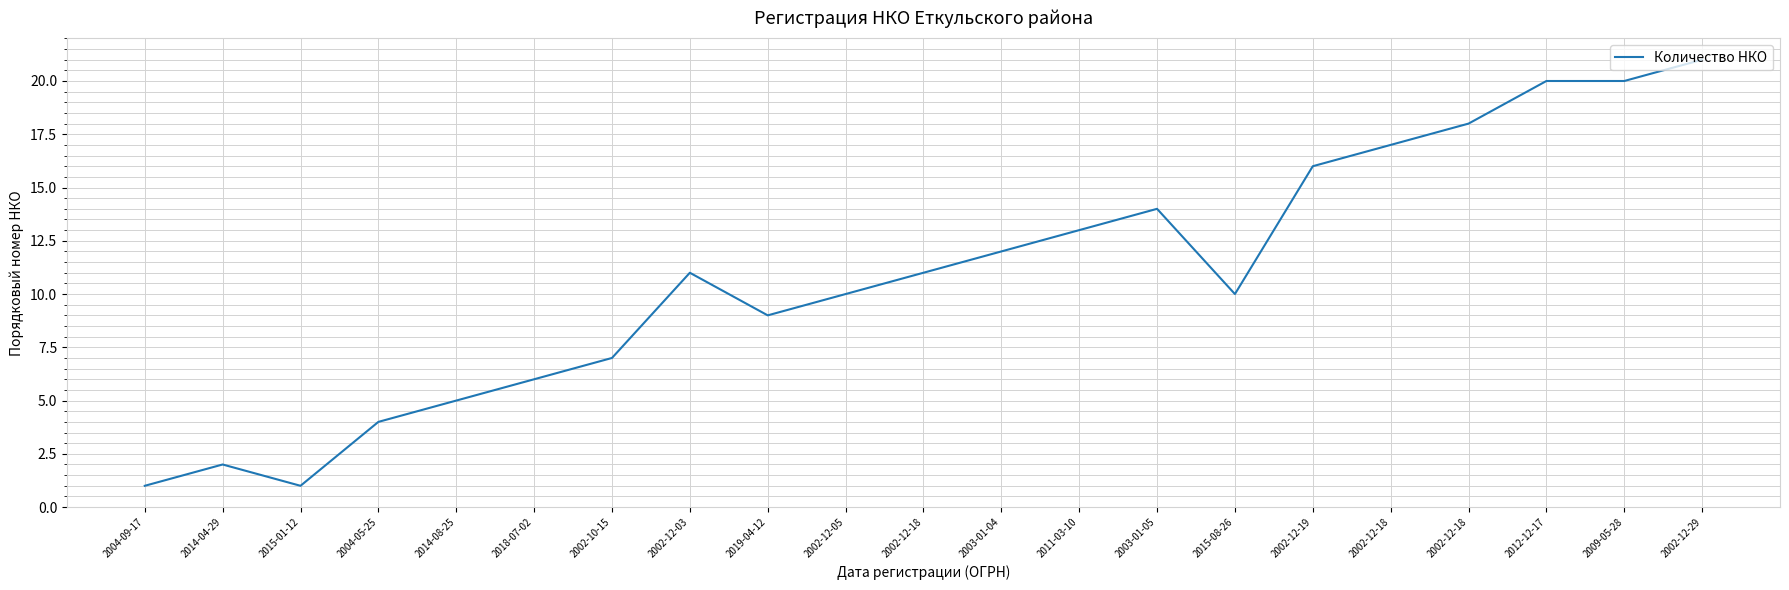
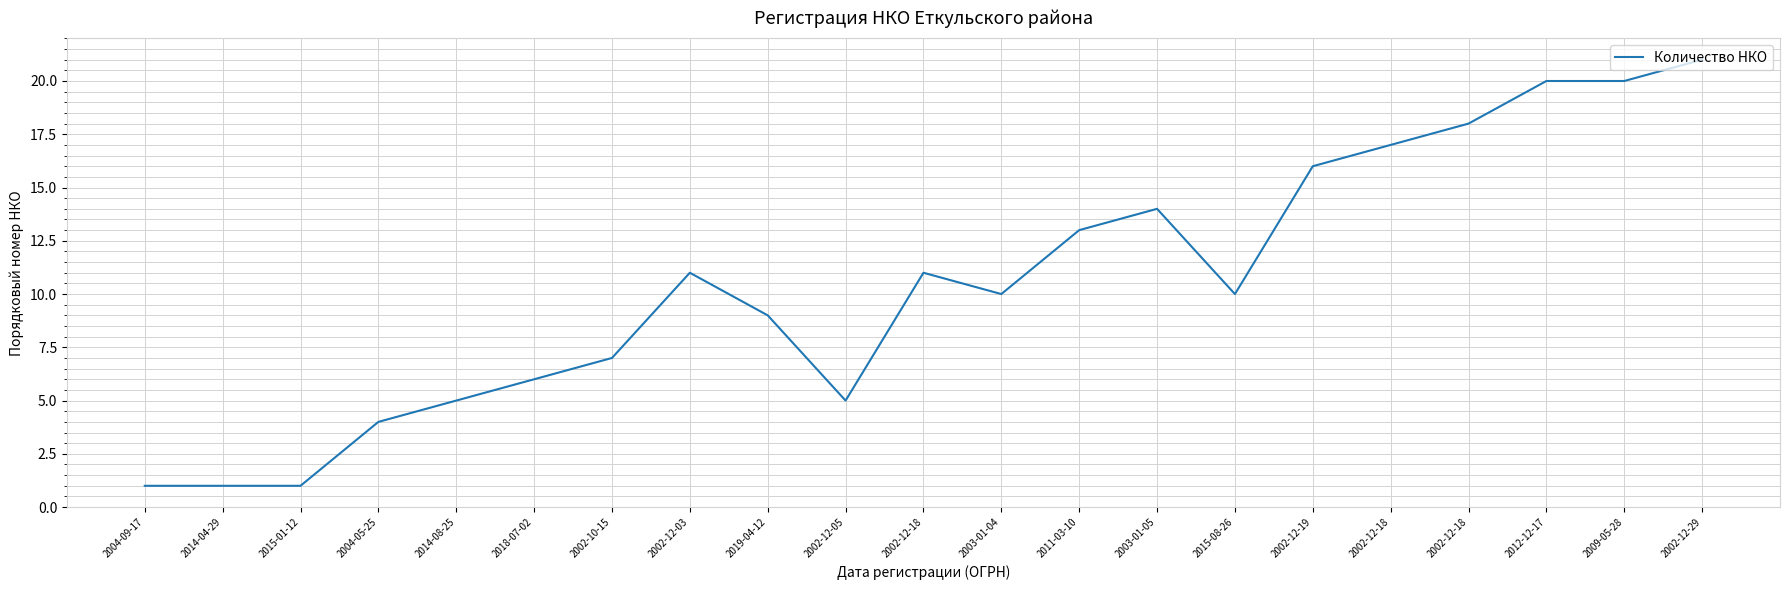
2014-04-29: 2 -> 1
2002-12-05: 10 -> 5
2003-01-04: 12 -> 10
